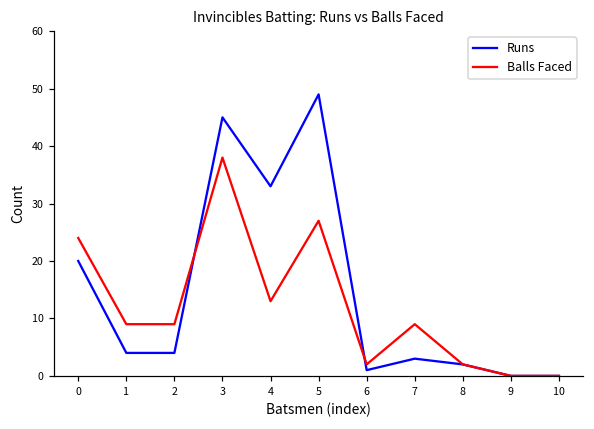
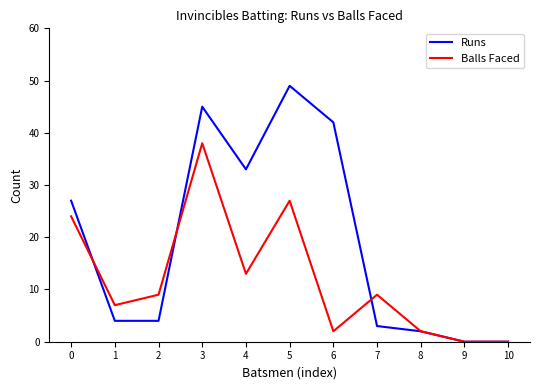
Runs, 0: 20 -> 27
Balls Faced, 1: 9 -> 7
Runs, 6: 1 -> 42
